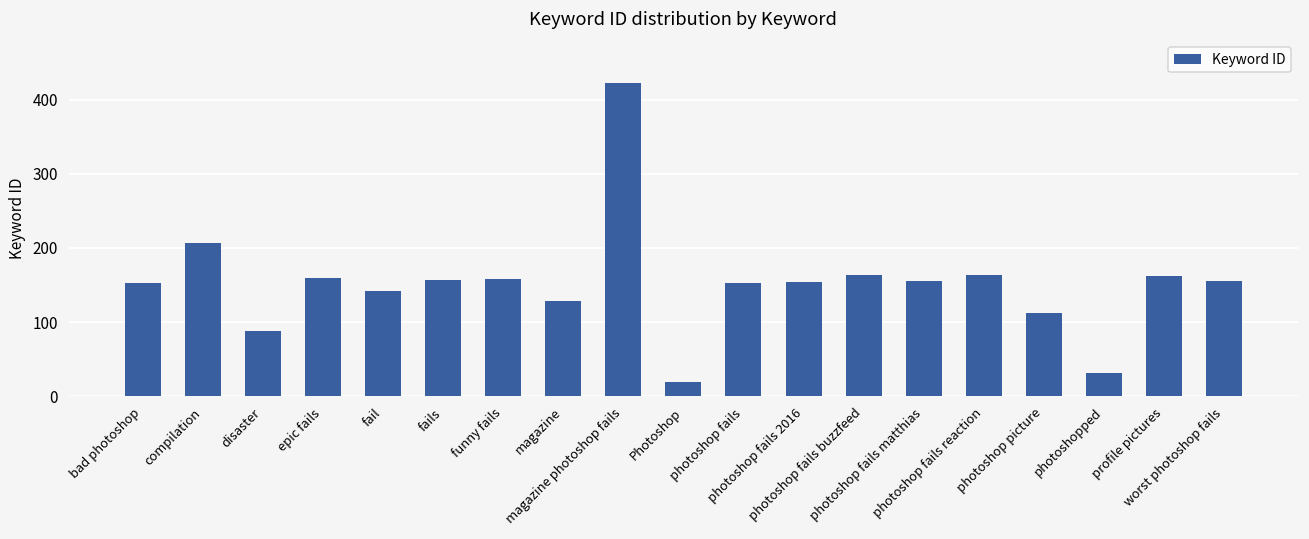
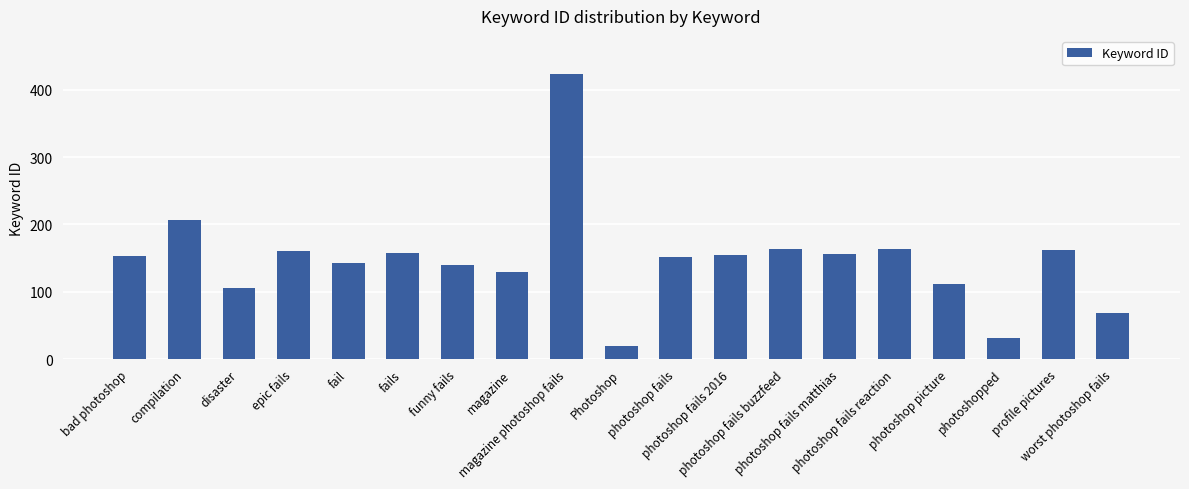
disaster: 90 -> 110
funny fails: 160 -> 140
worst photoshop fails: 160 -> 70
